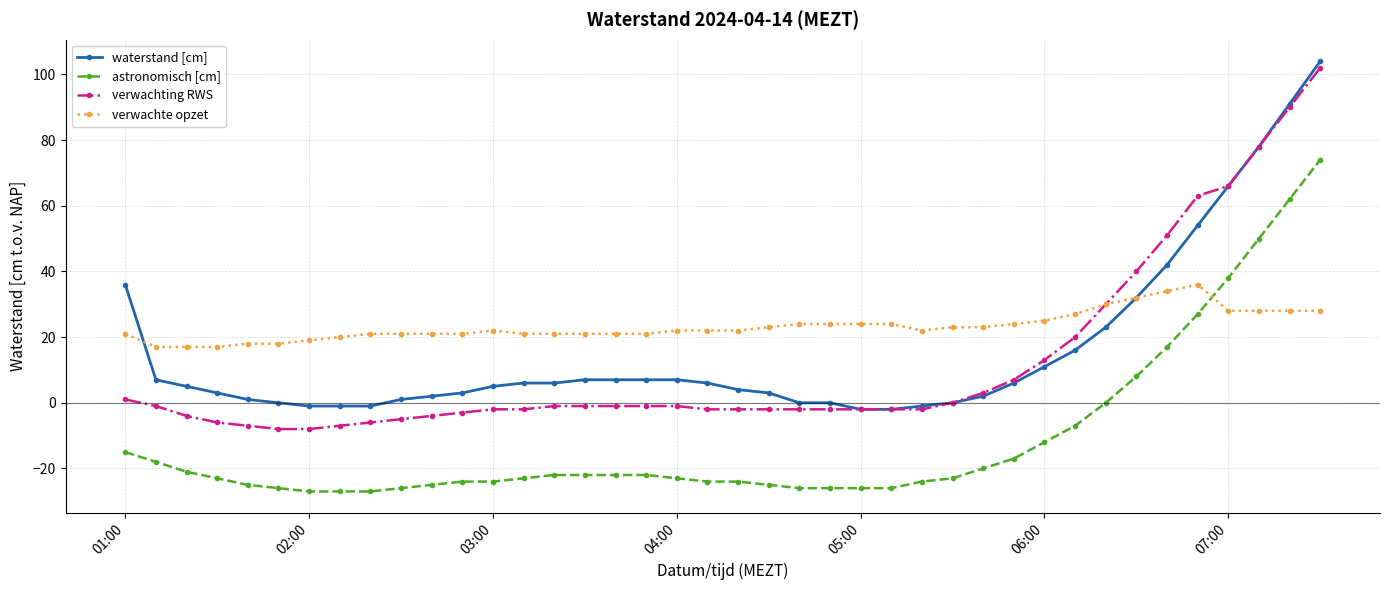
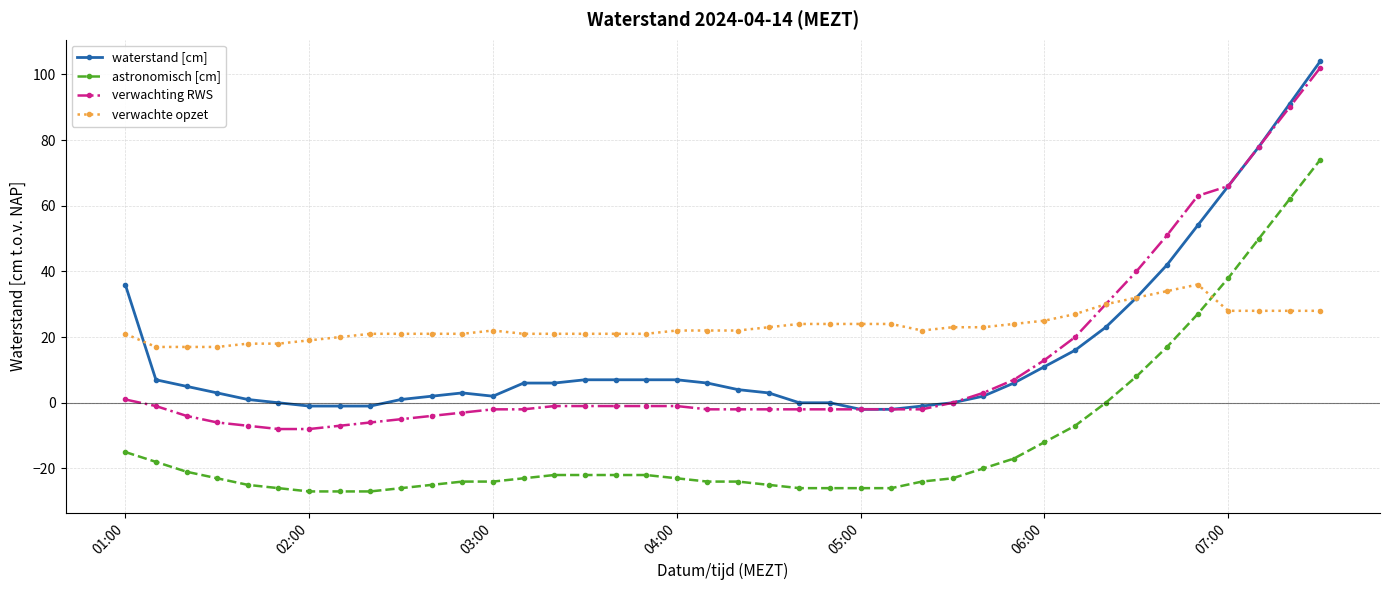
waterstand [cm], 03:00: 5 -> 2
